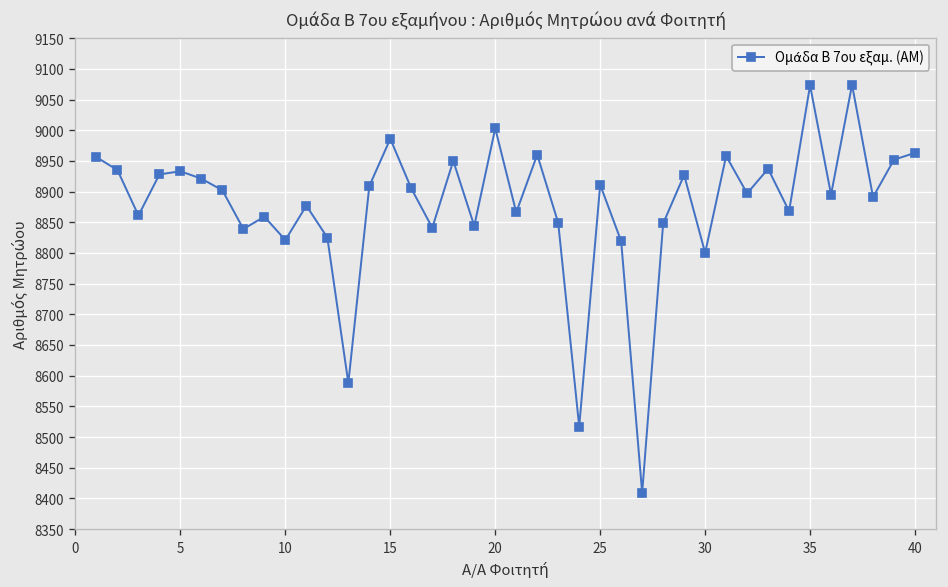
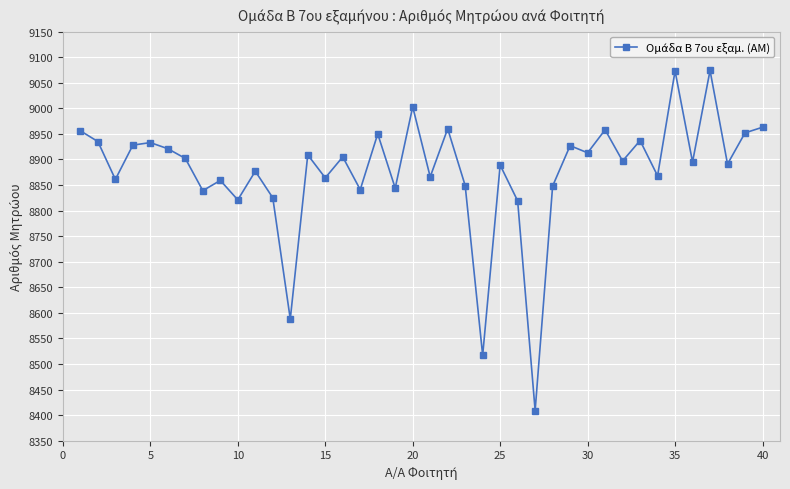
15: 8990 -> 8860
25: 8910 -> 8890
30: 8800 -> 8910
